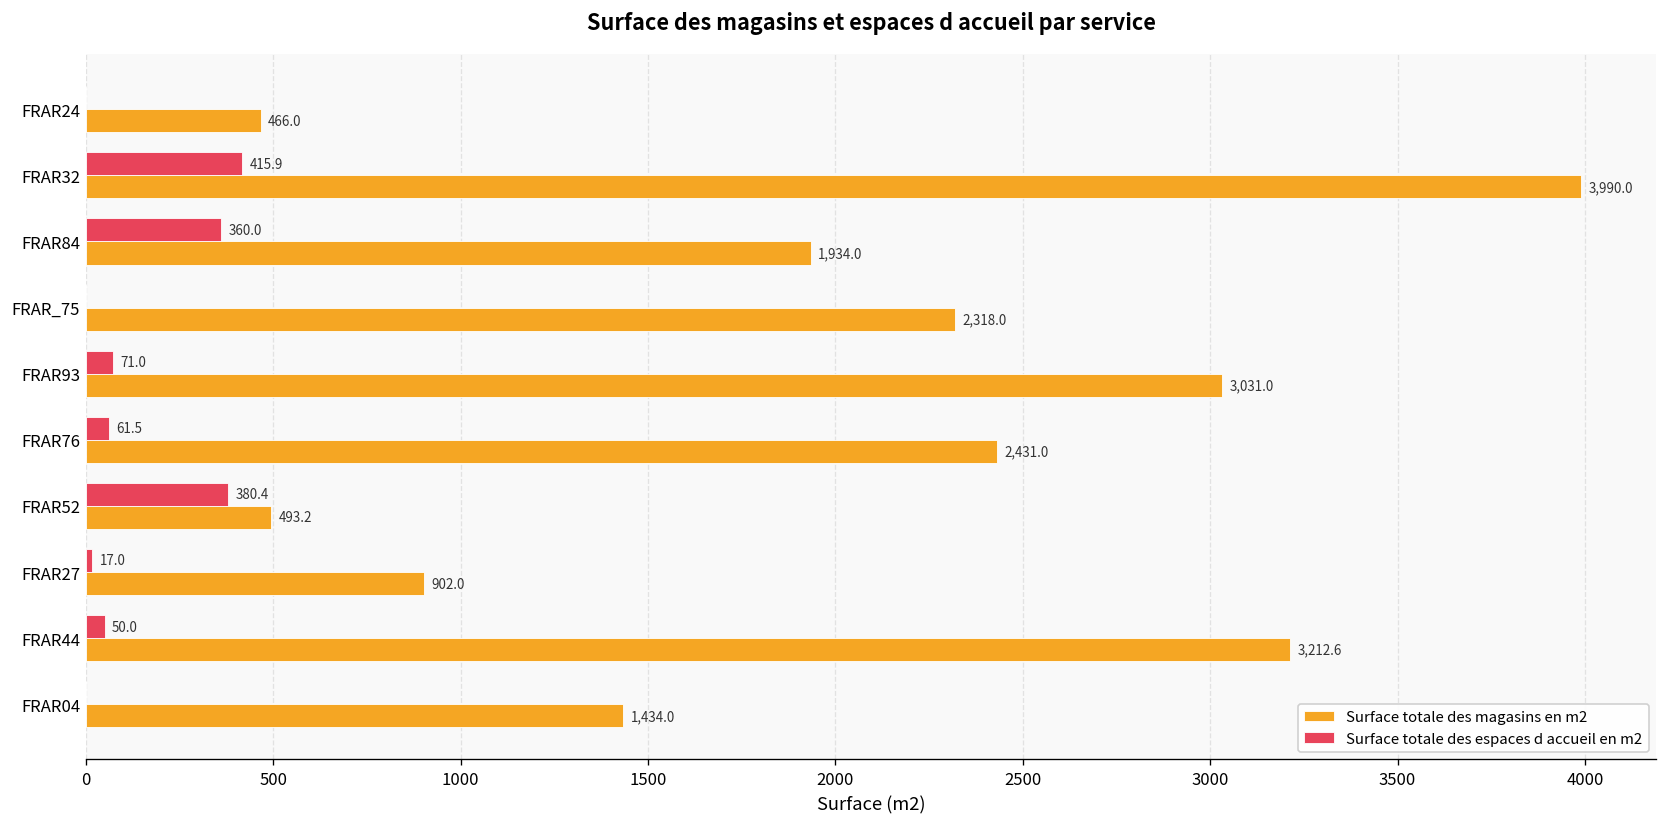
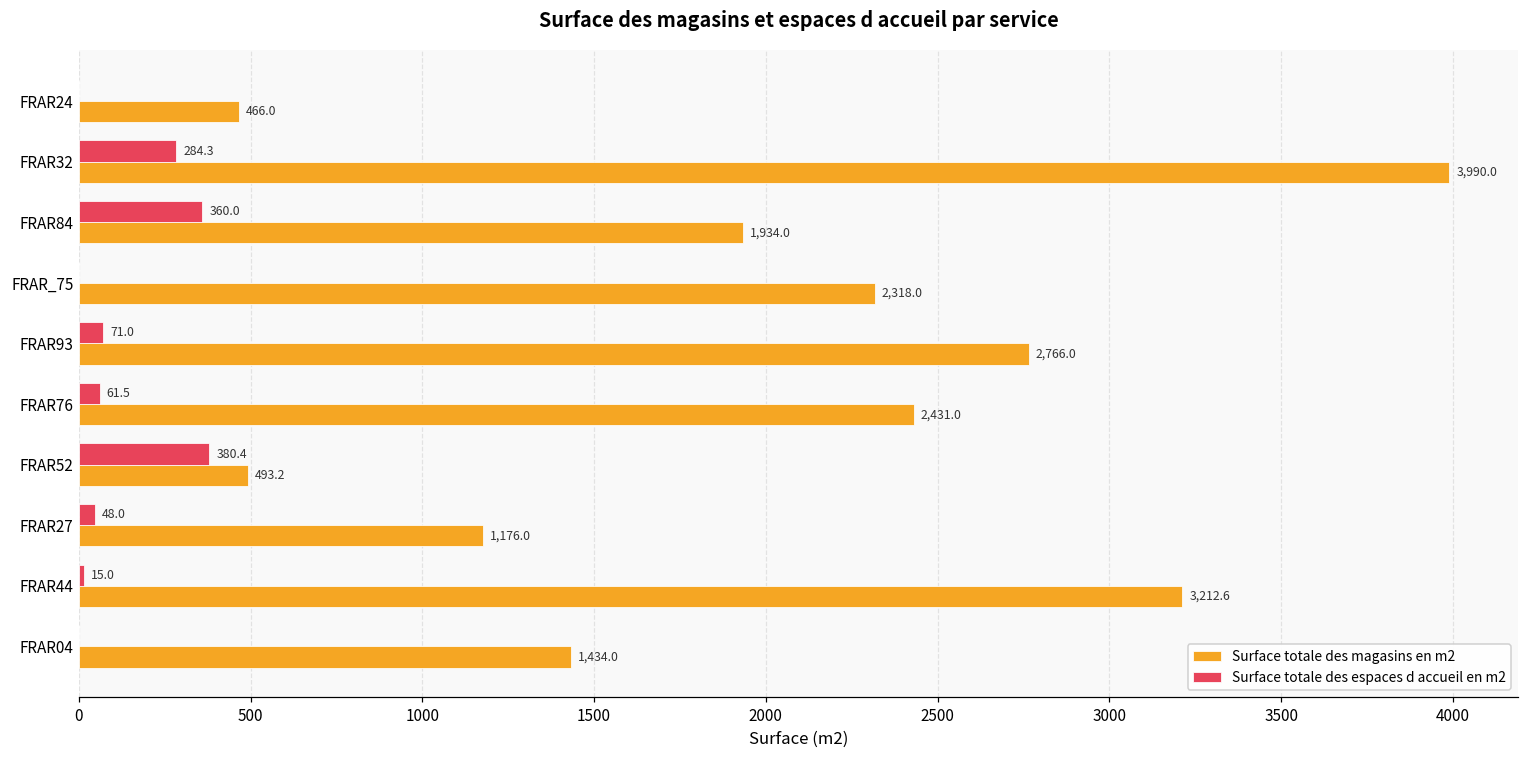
Surface totale des espaces d accueil en m2, FRAR32: 415.9 -> 284.3
Surface totale des magasins en m2, FRAR93: 3,031.0 -> 2,766.0
Surface totale des espaces d accueil en m2, FRAR27: 17.0 -> 48.0
Surface totale des magasins en m2, FRAR27: 902.0 -> 1,176.0
Surface totale des espaces d accueil en m2, FRAR44: 50.0 -> 15.0
